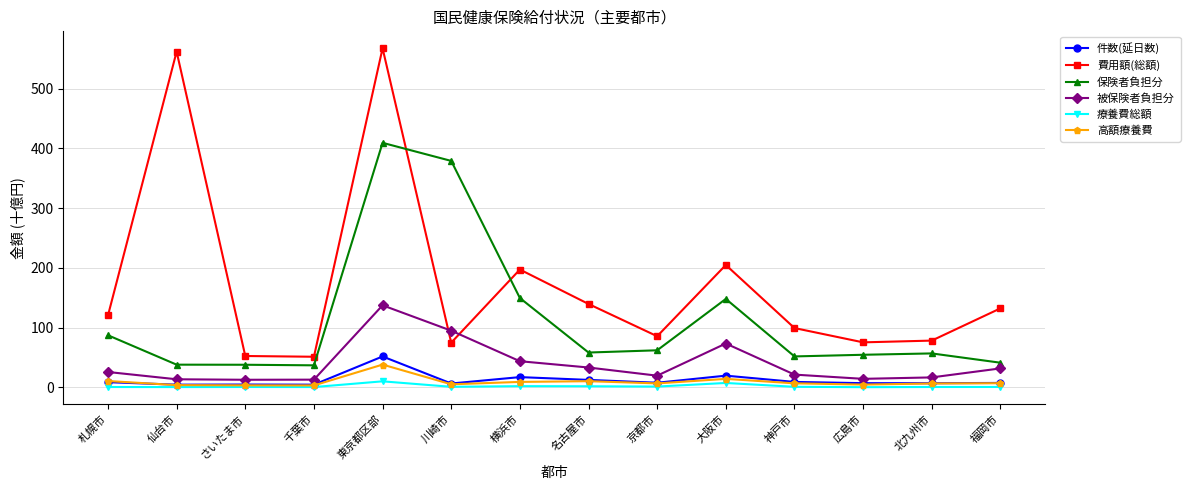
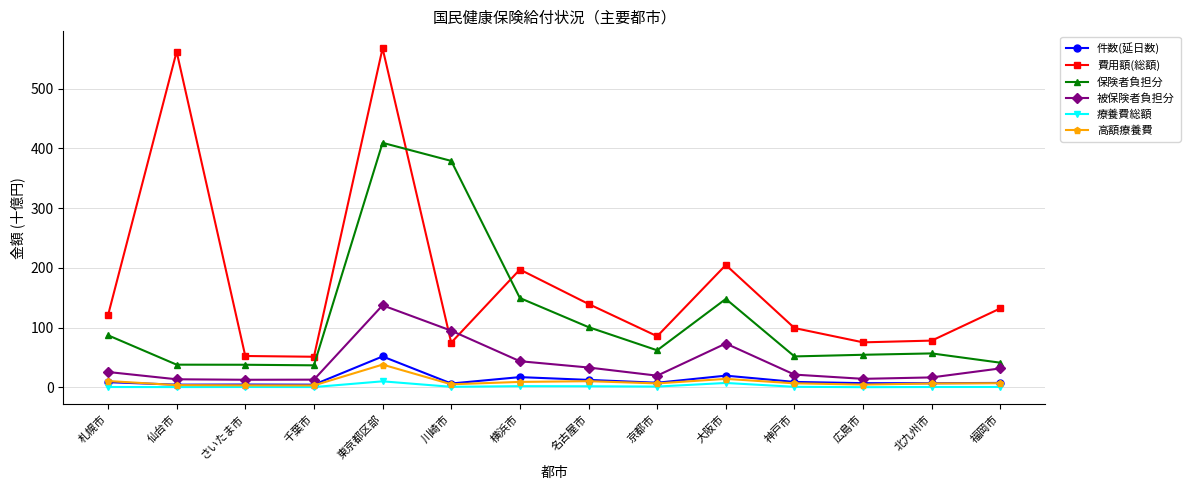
保険者負担分, 名古屋市: 60 -> 100
